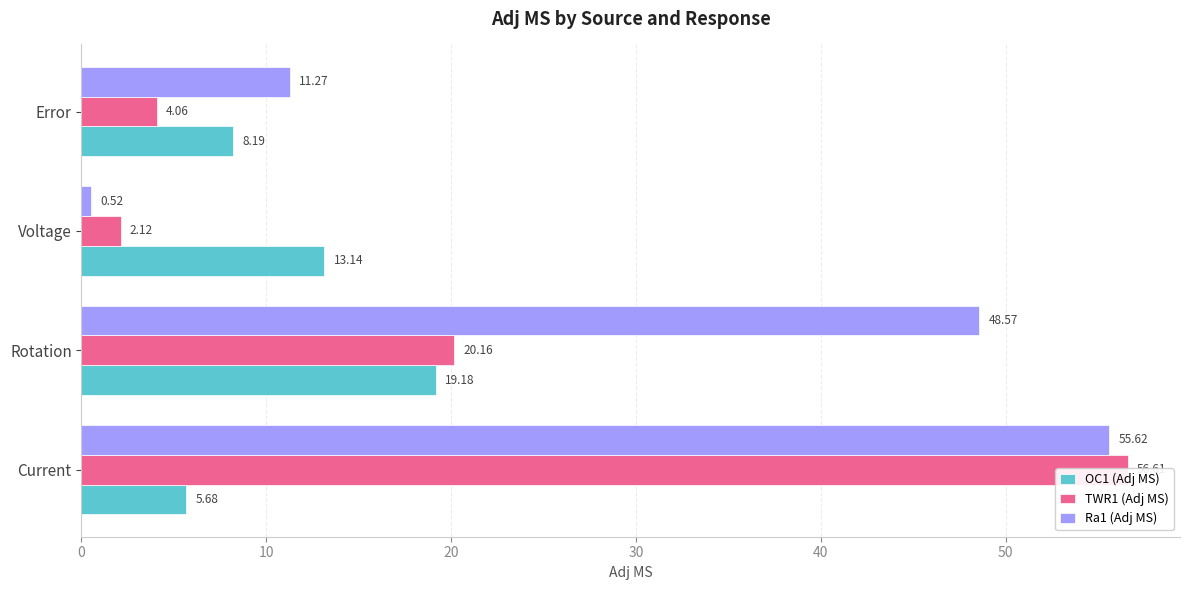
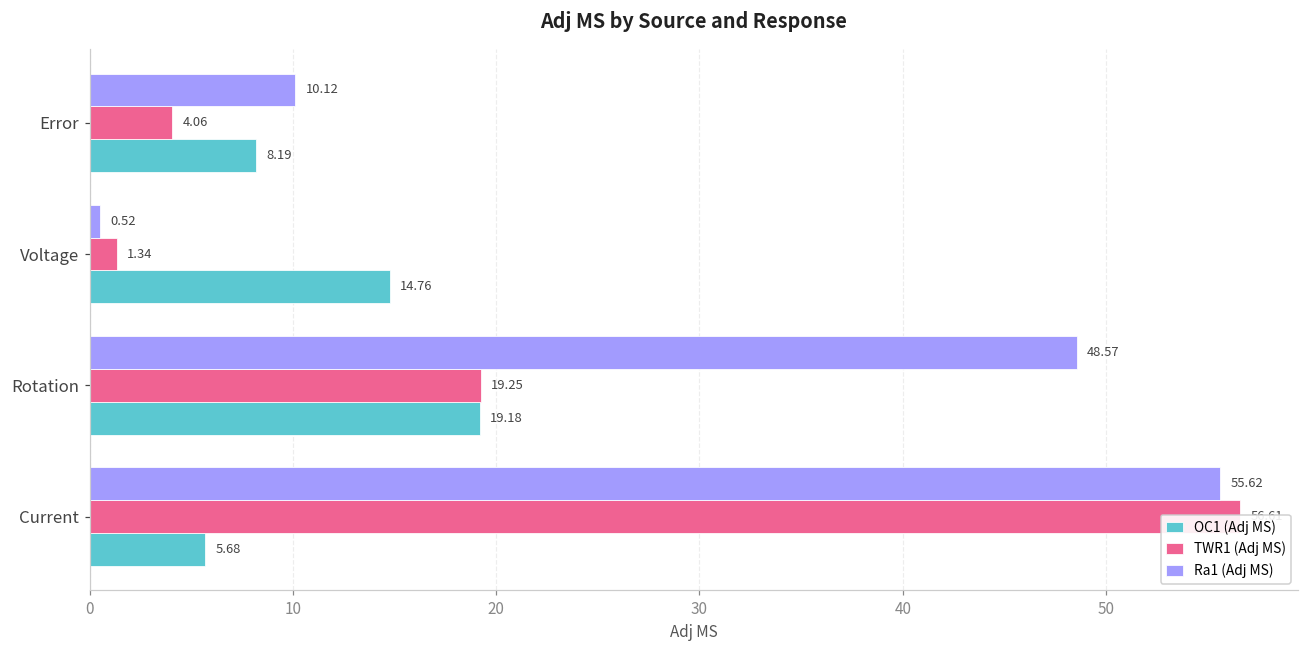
Ra1 (Adj MS), Error: 11.27 -> 10.12
TWR1 (Adj MS), Voltage: 2.12 -> 1.34
OC1 (Adj MS), Voltage: 13.14 -> 14.76
TWR1 (Adj MS), Rotation: 20.16 -> 19.25
